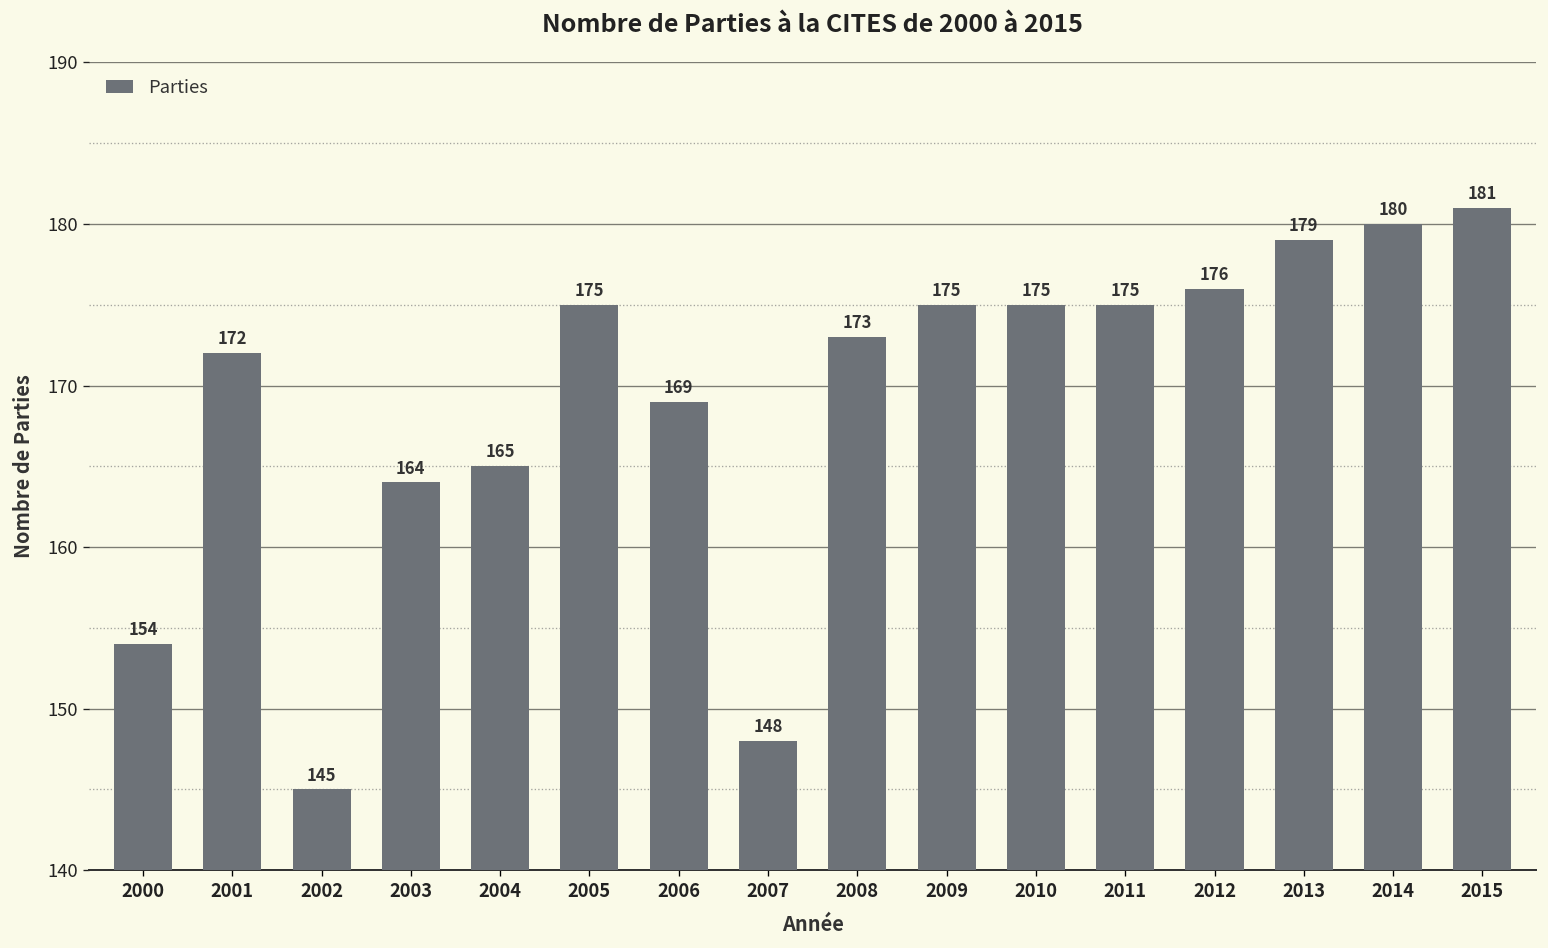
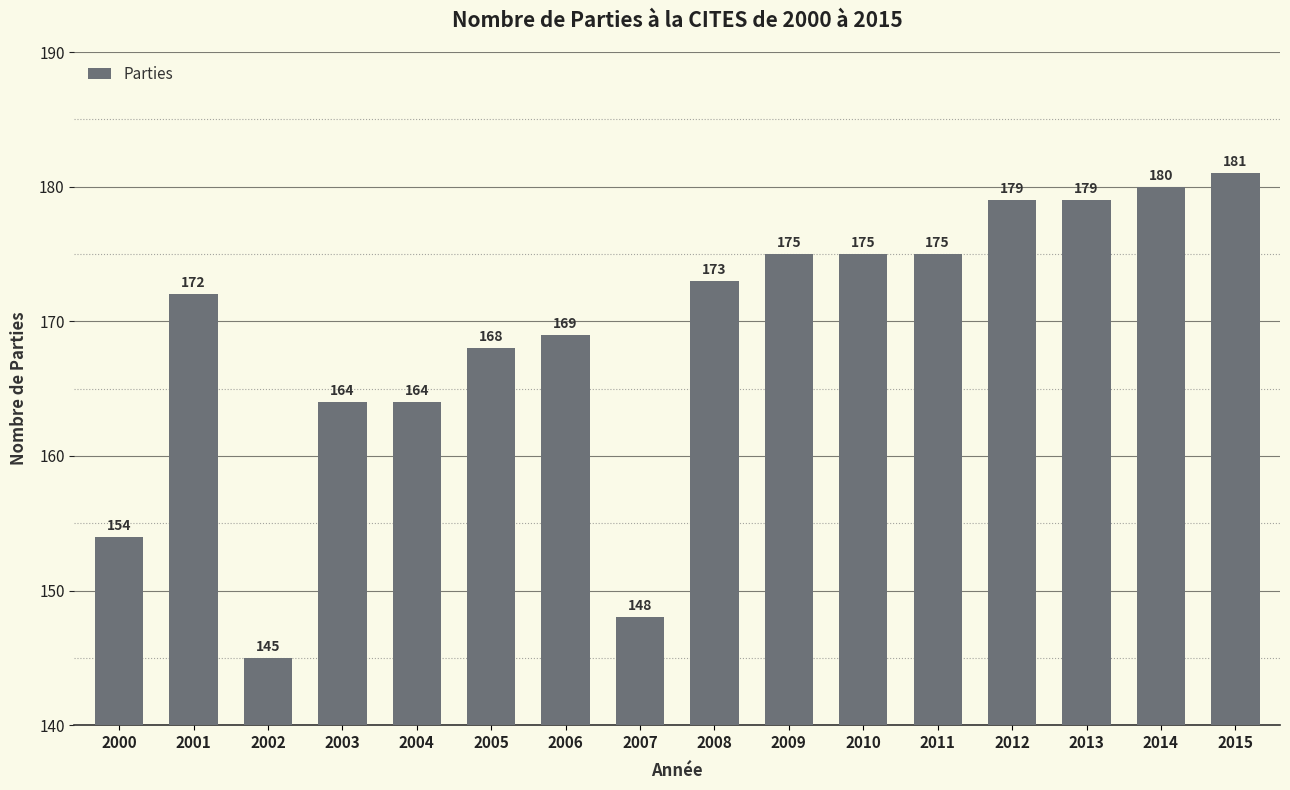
2004: 165 -> 164
2005: 175 -> 168
2012: 176 -> 179
